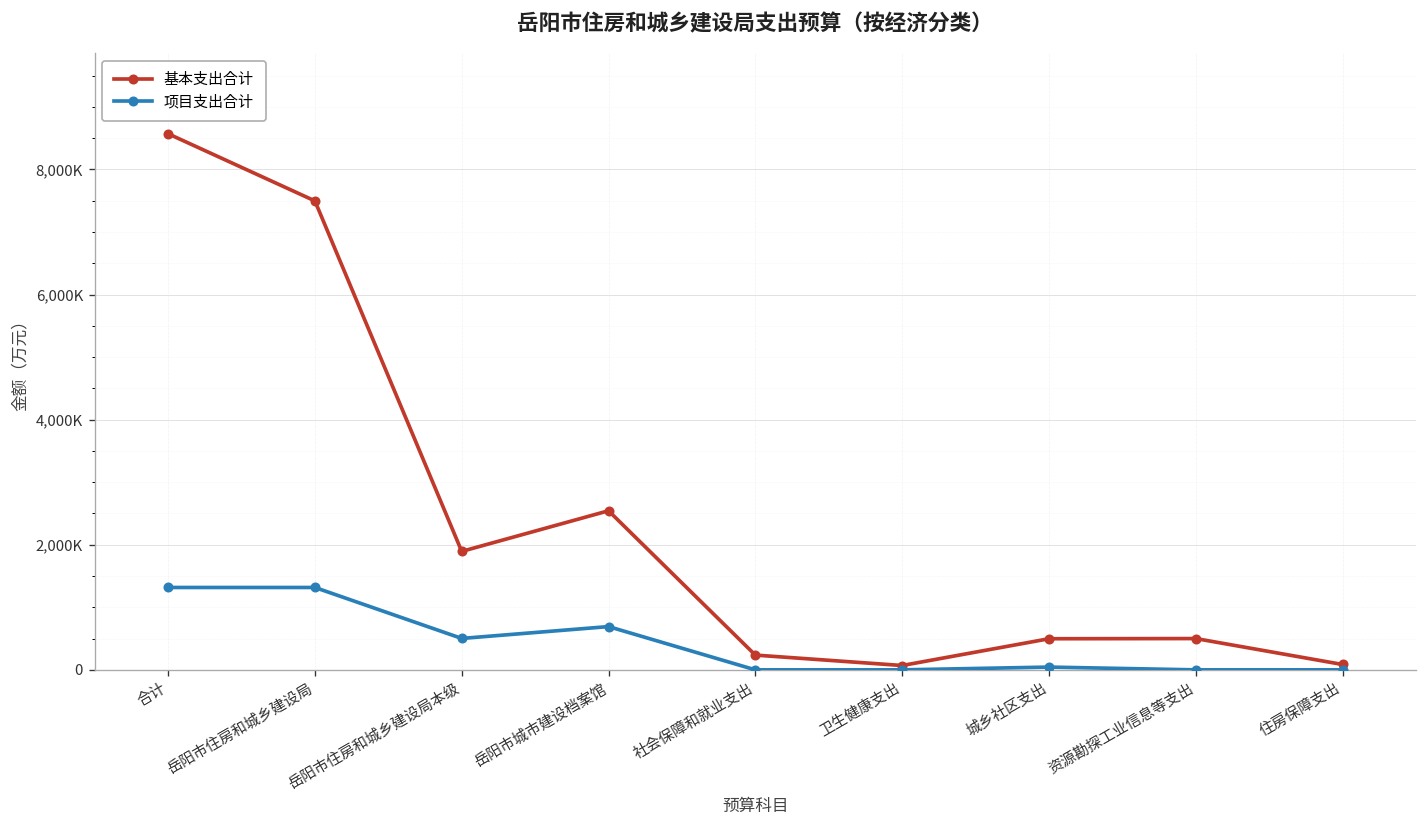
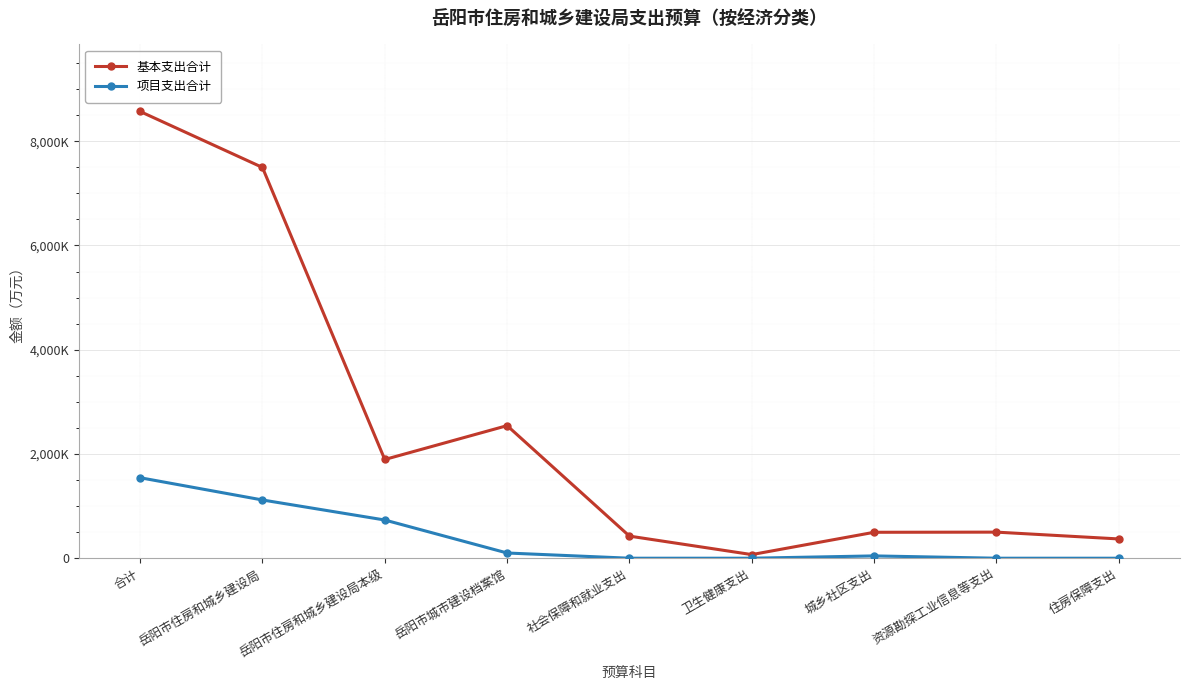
项目支出合计, 合计: 1,300,000 -> 1,500,000
项目支出合计, 岳阳市住房和城乡建设局: 1,300,000 -> 1,100,000
项目支出合计, 岳阳市住房和城乡建设局本级: 500,000 -> 700,000
项目支出合计, 岳阳市城市建设档案馆: 700,000 -> 100,000
基本支出合计, 社会保障和就业支出: 200,000 -> 400,000
基本支出合计, 住房保障支出: 100,000 -> 400,000
